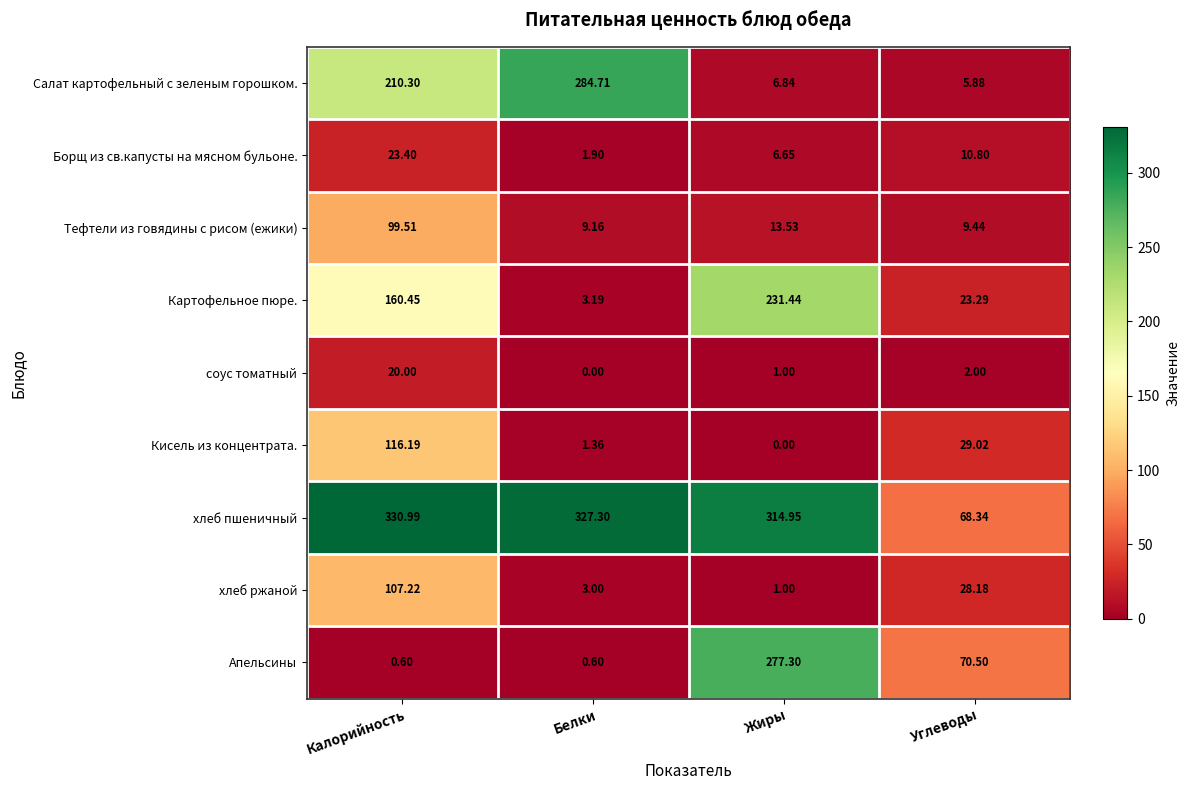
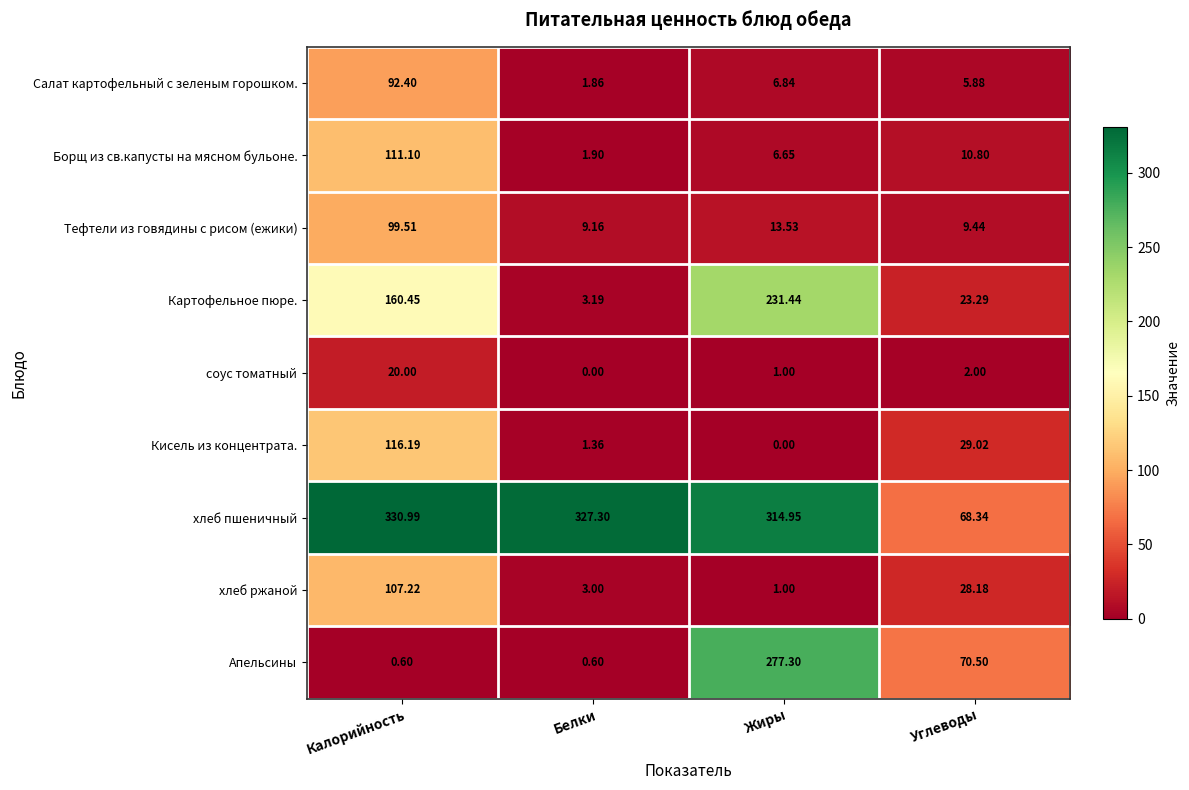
Салат картофельный с зеленым горошком., Калорийность: 210.30 -> 92.40
Салат картофельный с зеленым горошком., Белки: 284.71 -> 1.86
Борщ из св.капусты на мясном бульоне., Калорийность: 23.40 -> 111.10
